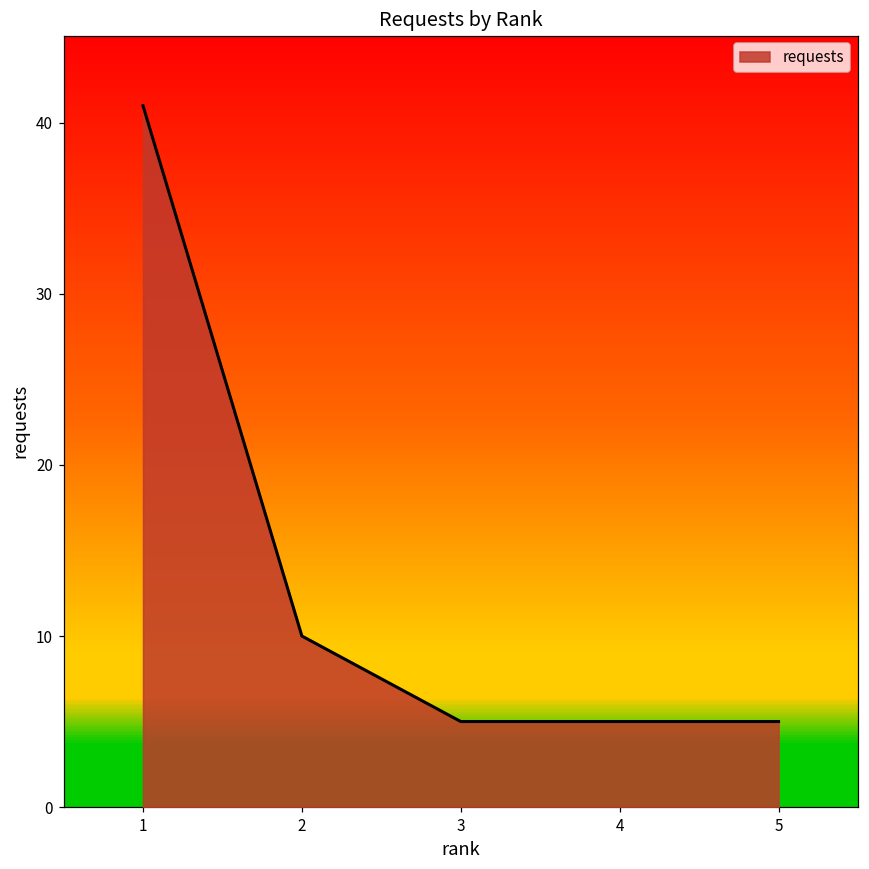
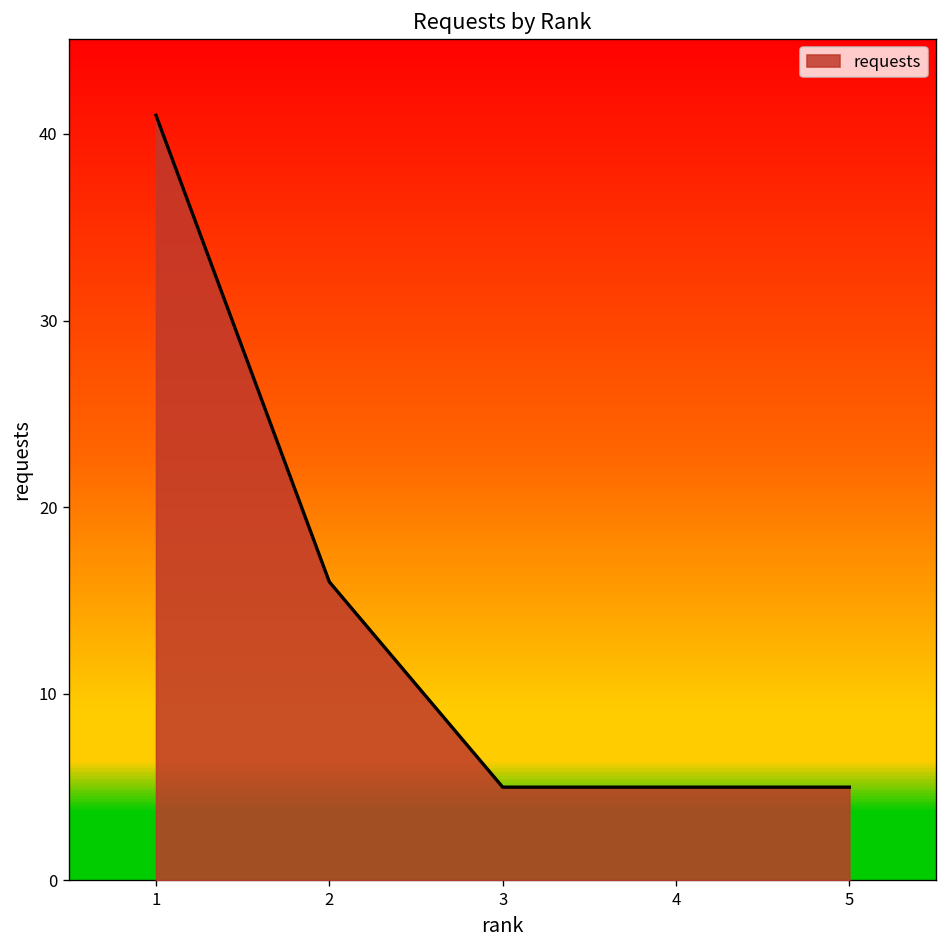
2: 10 -> 16
